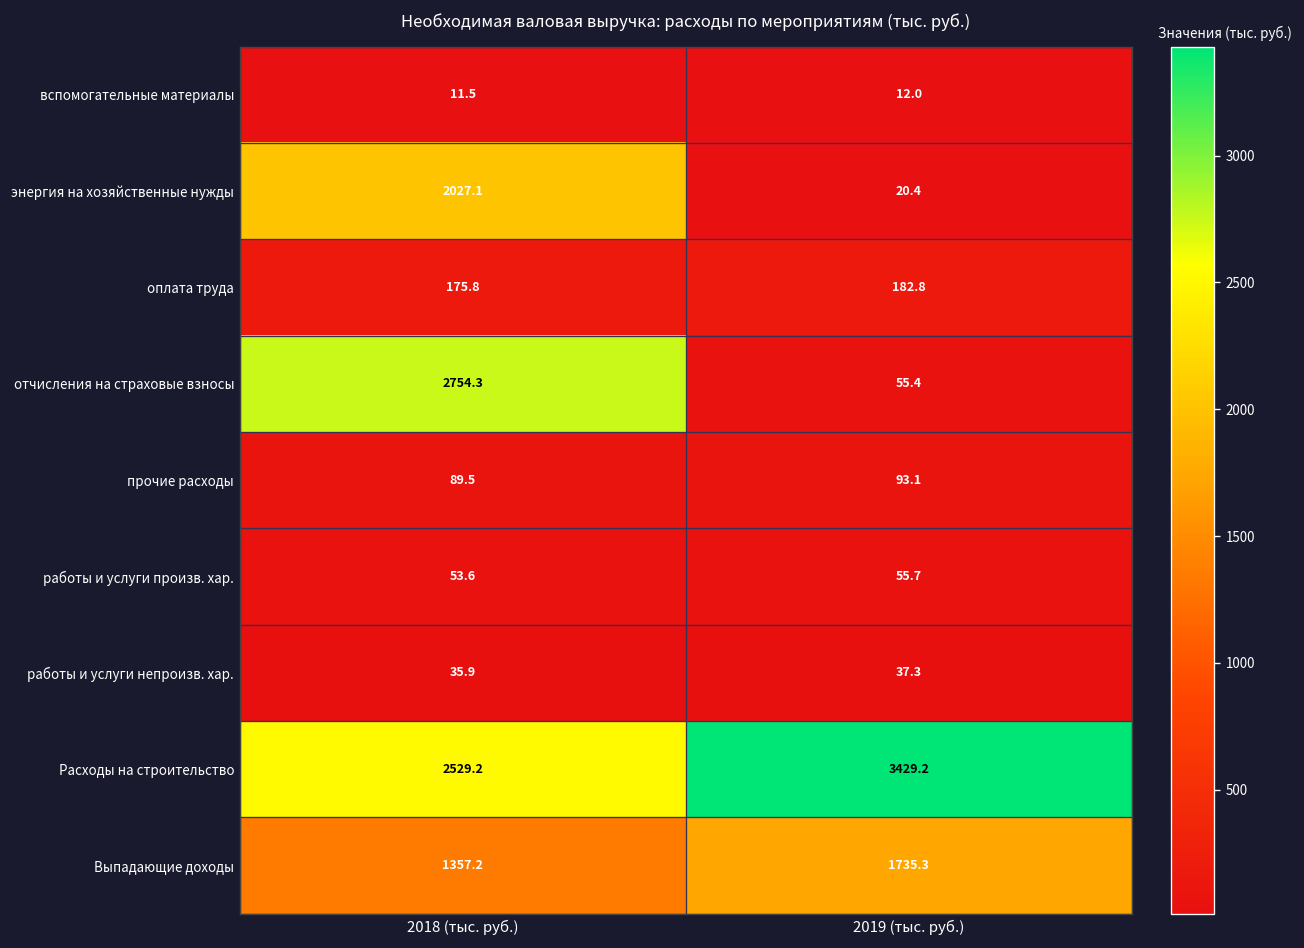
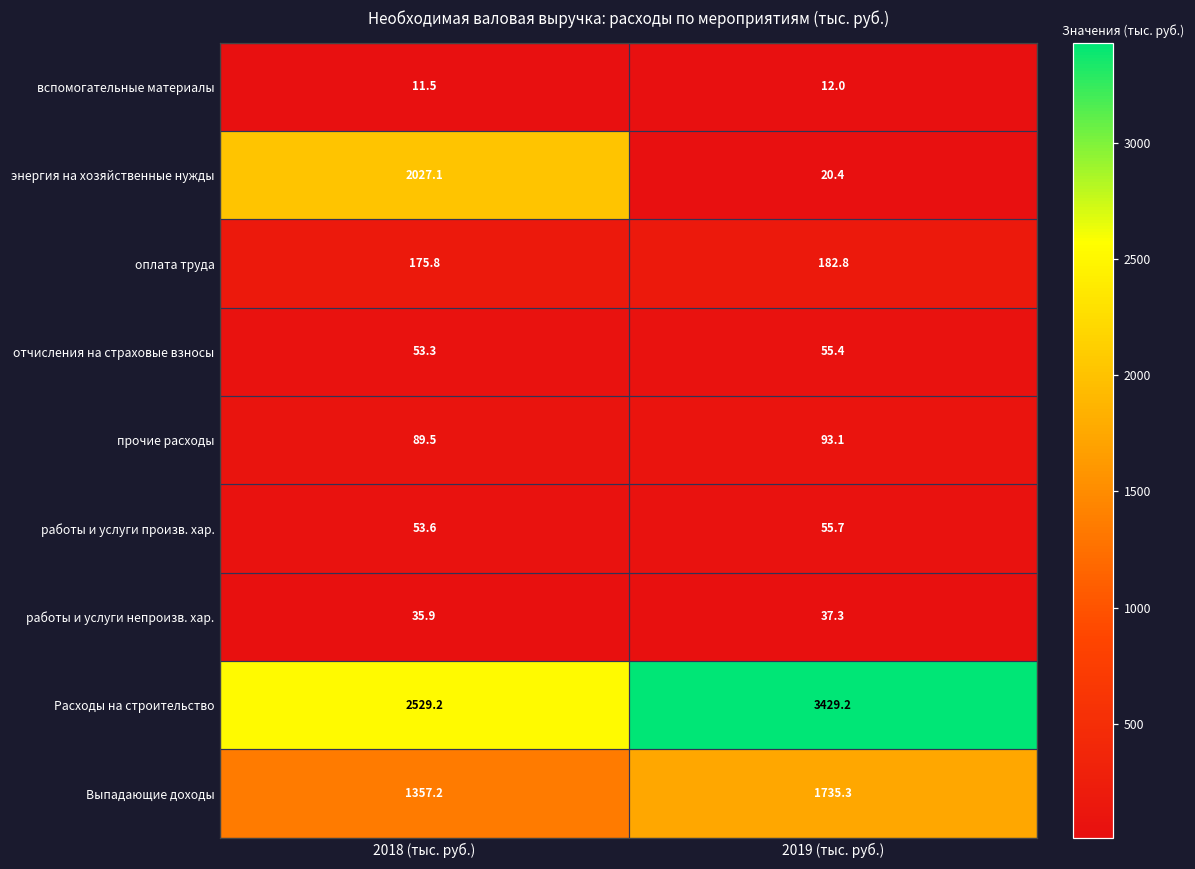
отчисления на страховые взносы, 2018 (тыс. руб.): 2754.3 -> 53.3
